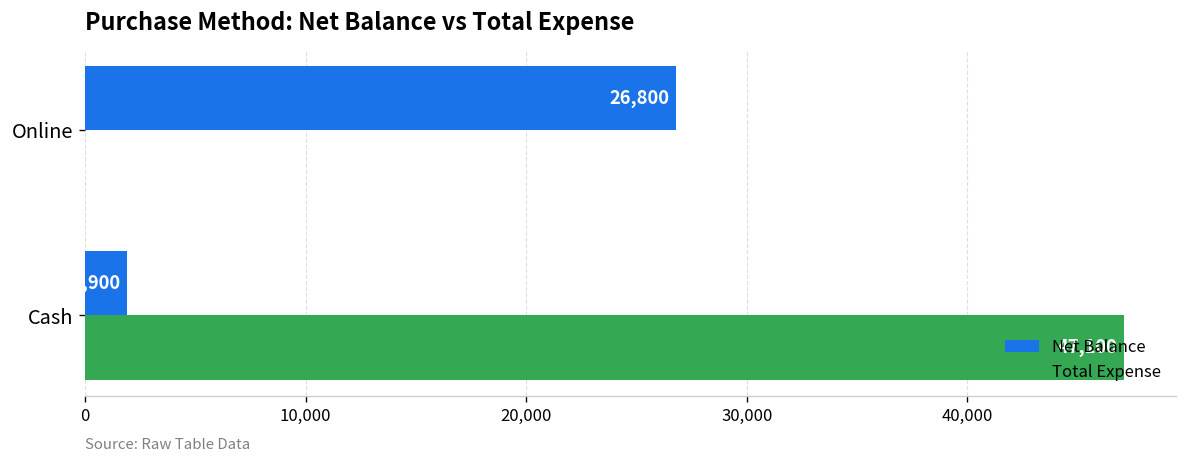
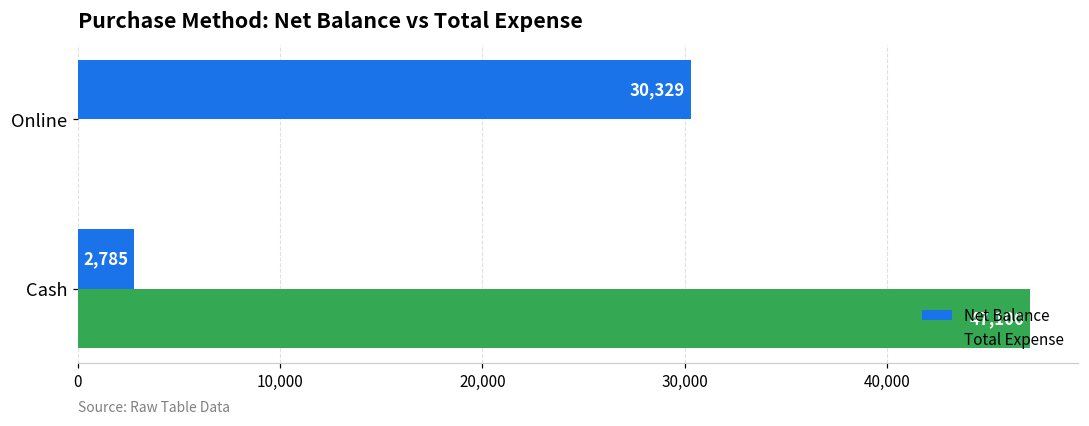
Net Balance, Online: 26,800 -> 30,329
Net Balance, Cash: 1,900 -> 2,785
